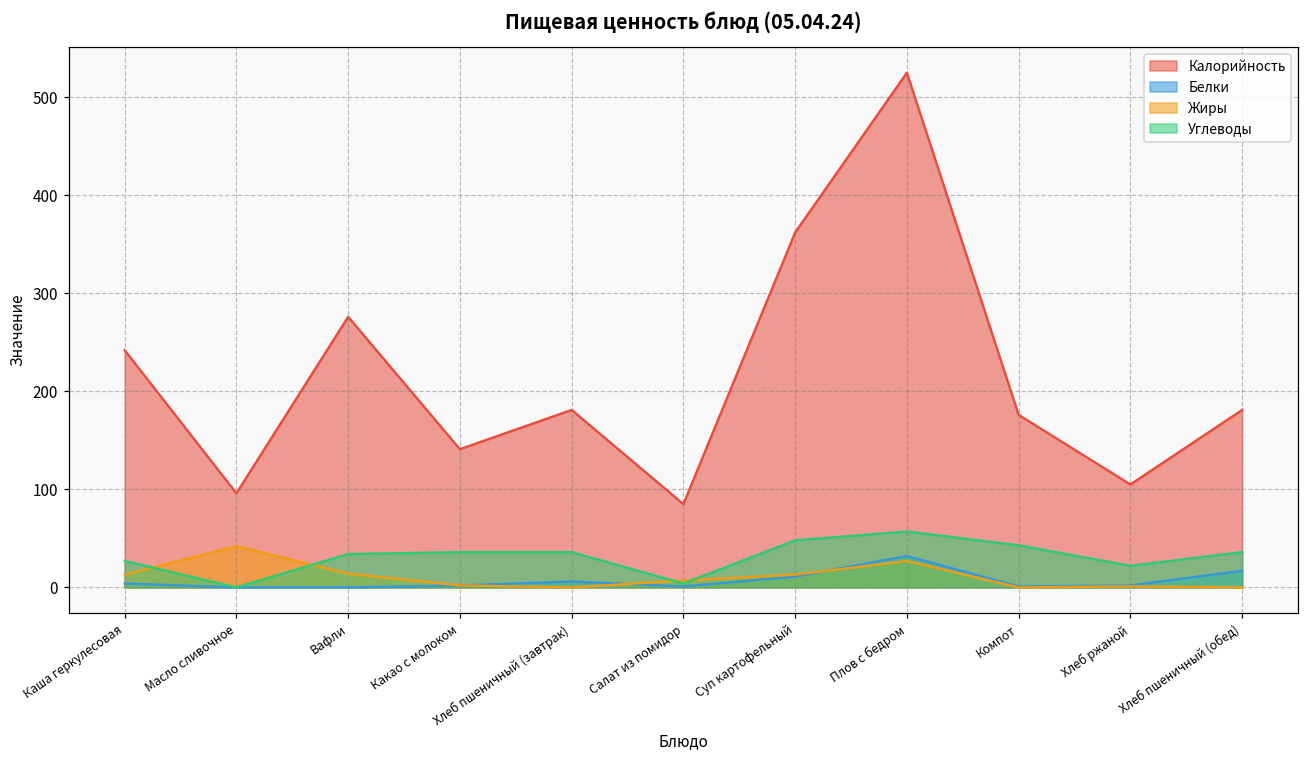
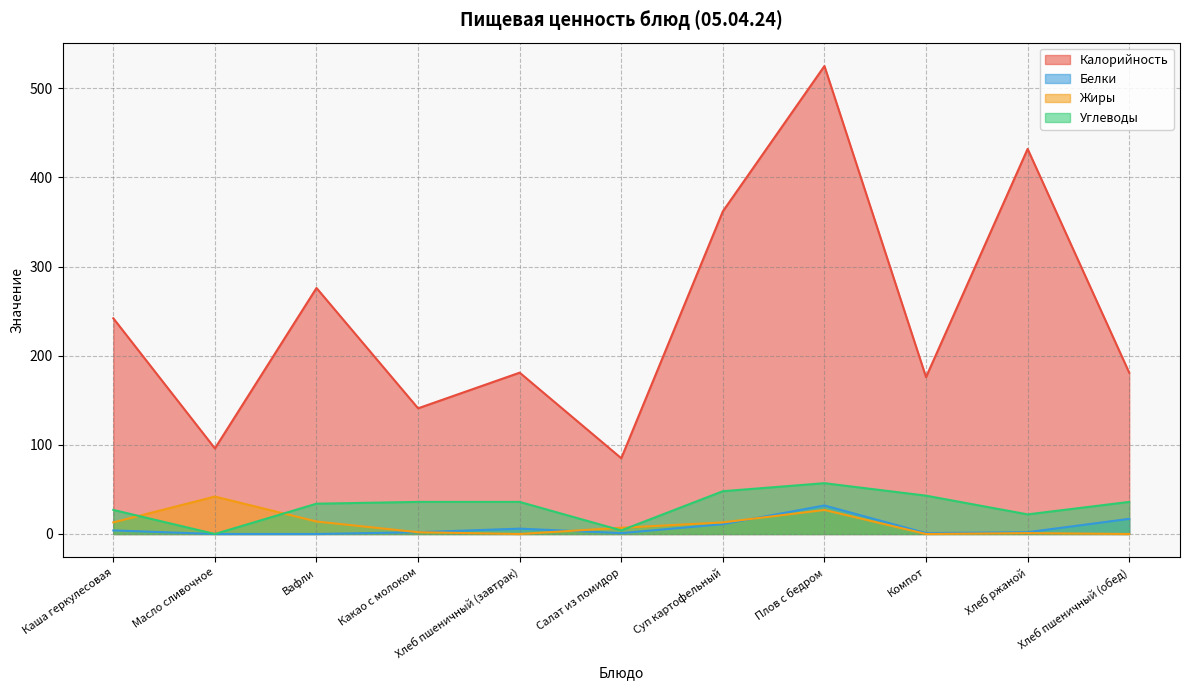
Калорийность, Хлеб ржаной: 110 -> 430
